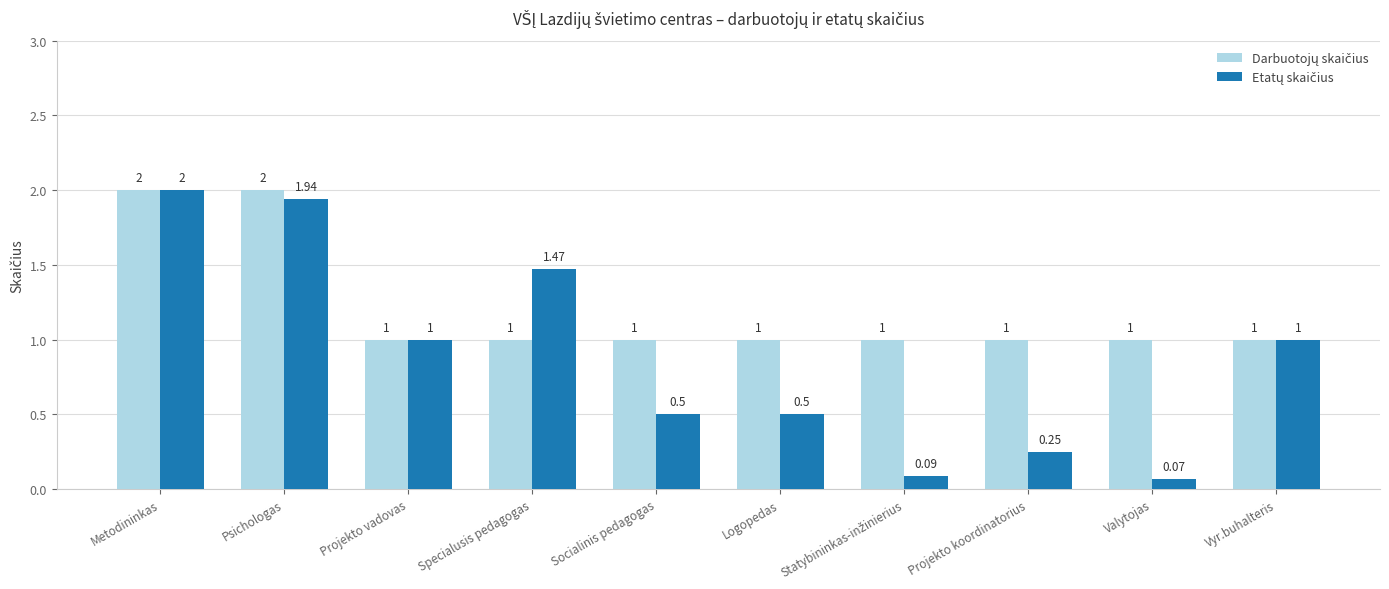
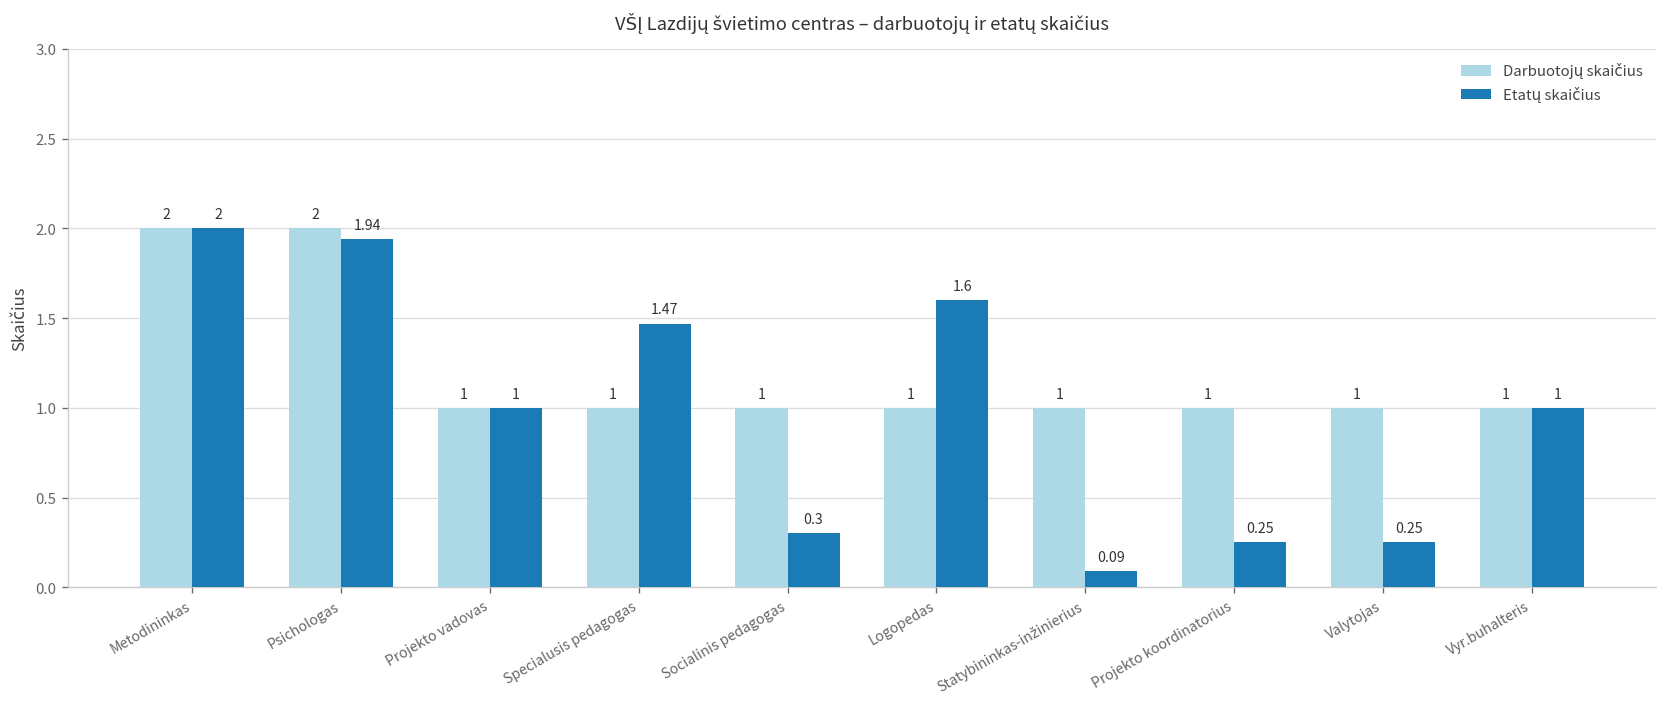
Etatų skaičius, Socialinis pedagogas: 0.5 -> 0.3
Etatų skaičius, Logopedas: 0.5 -> 1.6
Etatų skaičius, Valytojas: 0.07 -> 0.25
